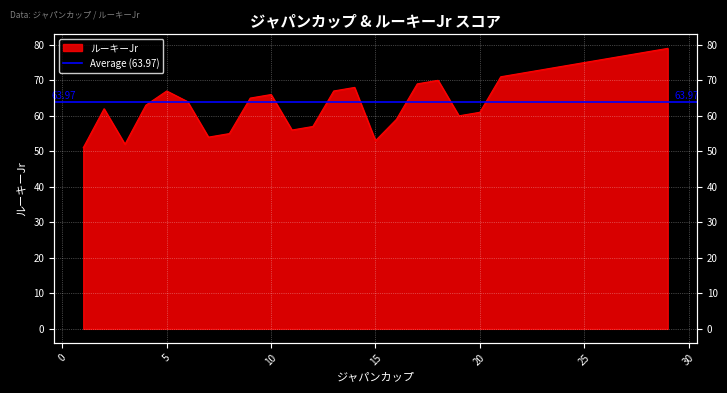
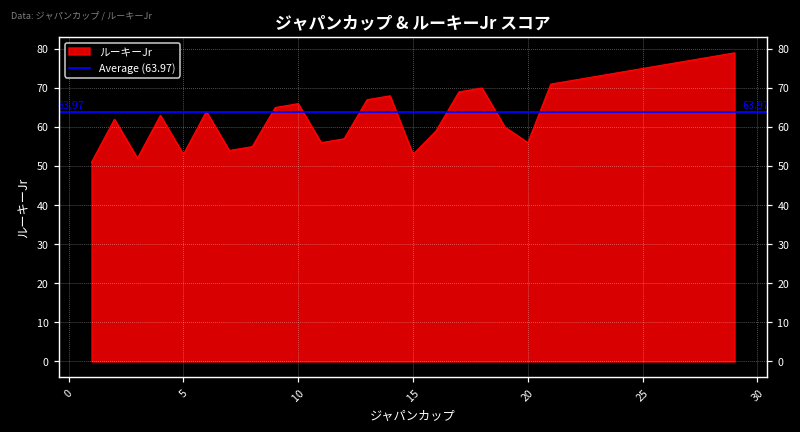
5: 67 -> 53
20: 61 -> 56
